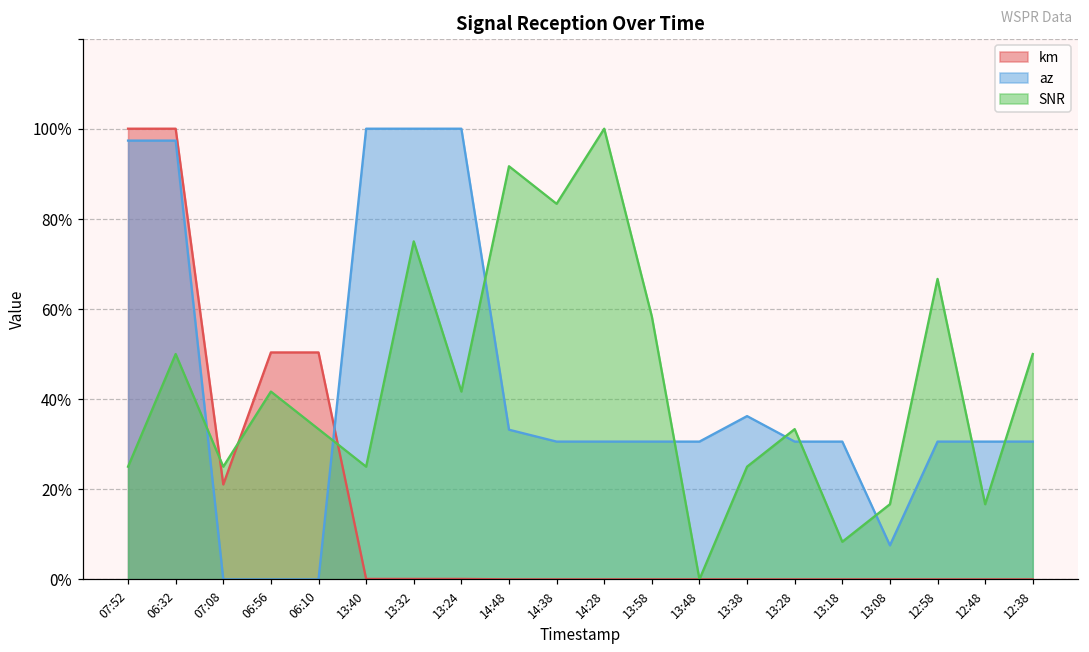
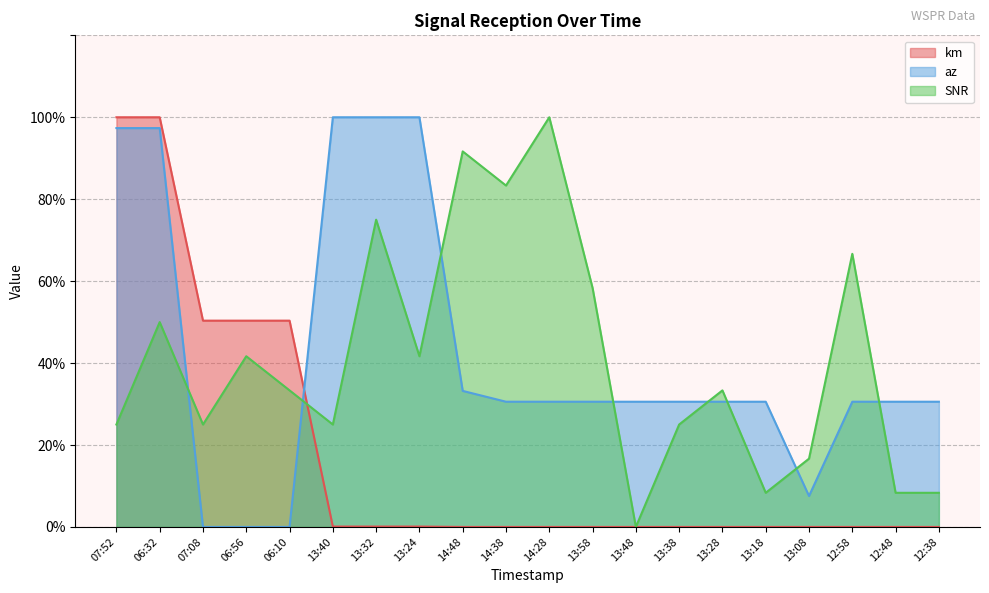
km, 07:08: 21% -> 50%
az, 13:38: 36% -> 31%
SNR, 12:48: 17% -> 8%
SNR, 12:38: 50% -> 8%
